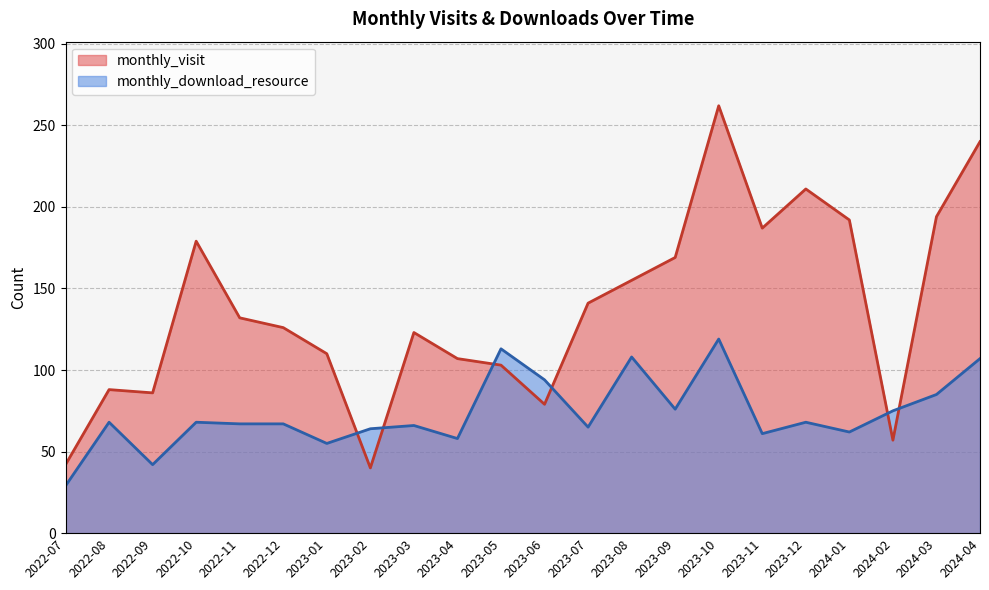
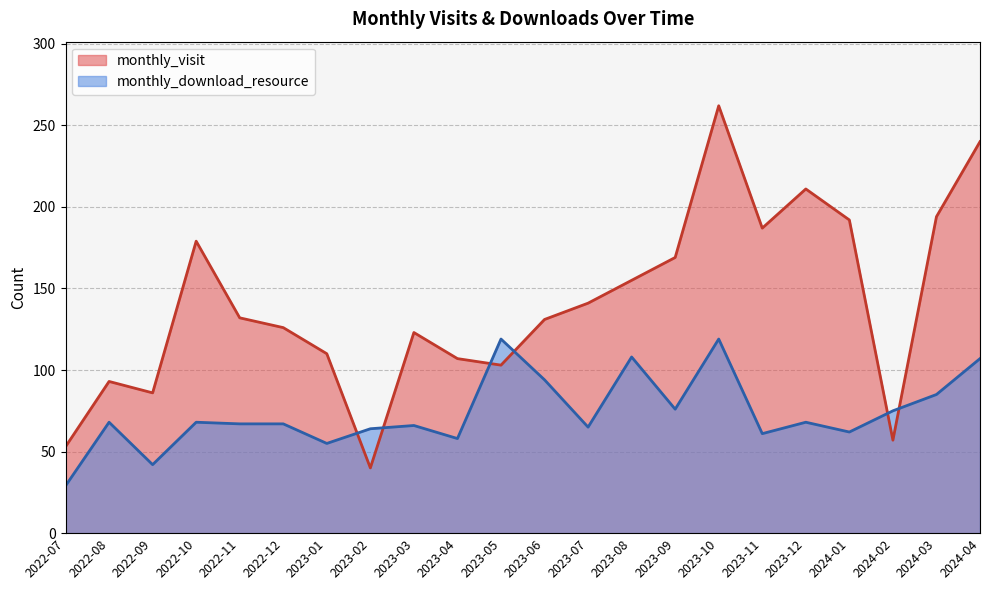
monthly_visit, 2022-07: 42 -> 53
monthly_visit, 2022-08: 88 -> 93
monthly_download_resource, 2023-05: 113 -> 119
monthly_visit, 2023-06: 79 -> 131
